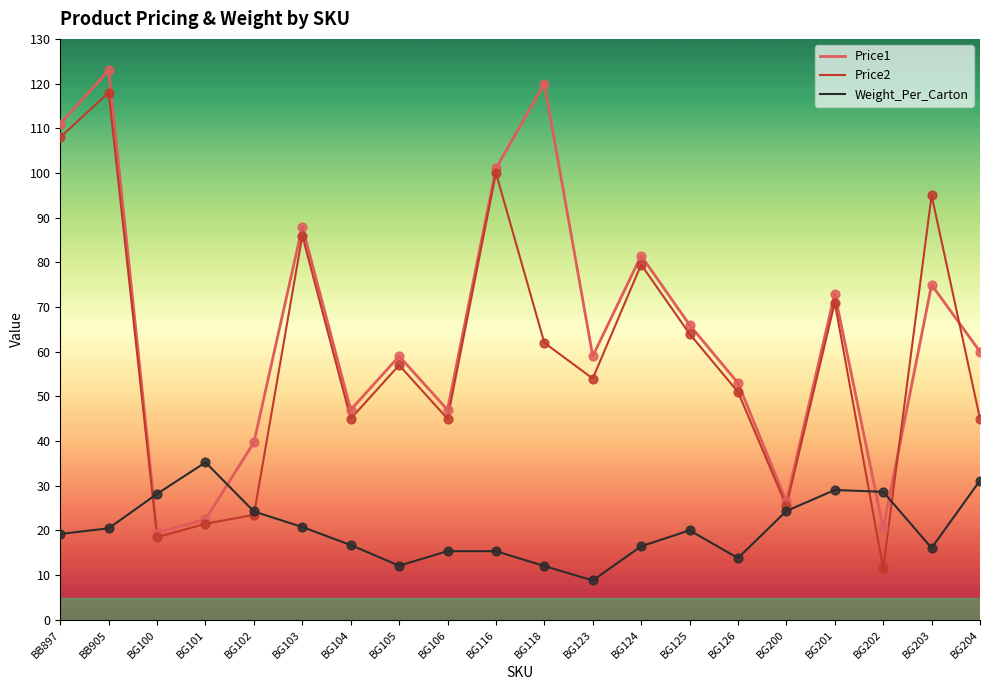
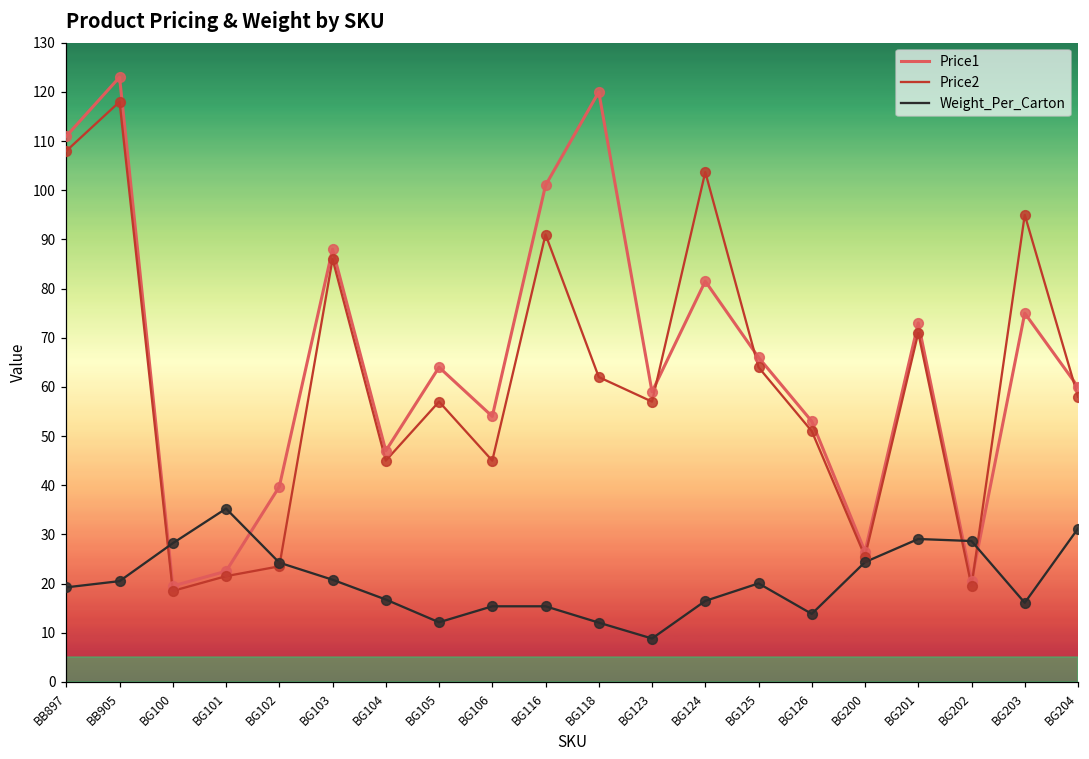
Price1, BG105: 59 -> 64
Price1, BG106: 47 -> 54
Price2, BG116: 100 -> 91
Price2, BG123: 54 -> 57
Price2, BG124: 80 -> 104
Price2, BG202: 12 -> 20
Price2, BG204: 45 -> 58
